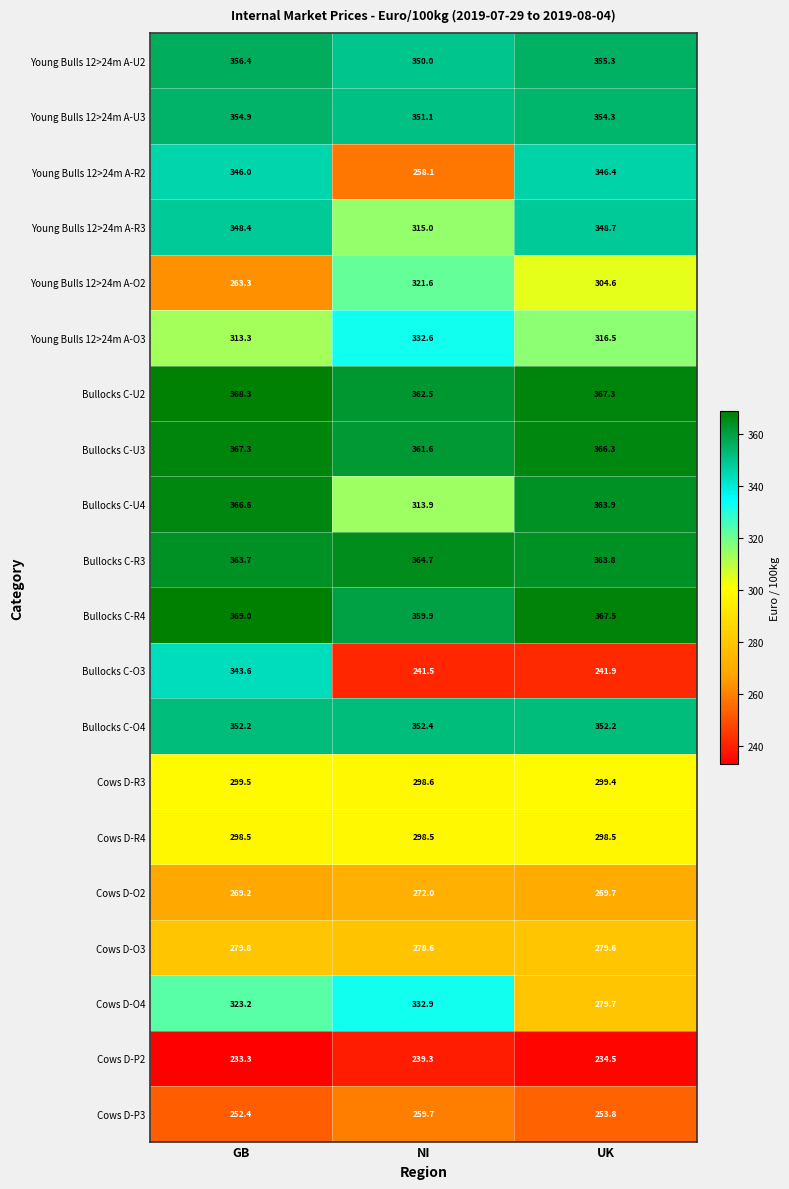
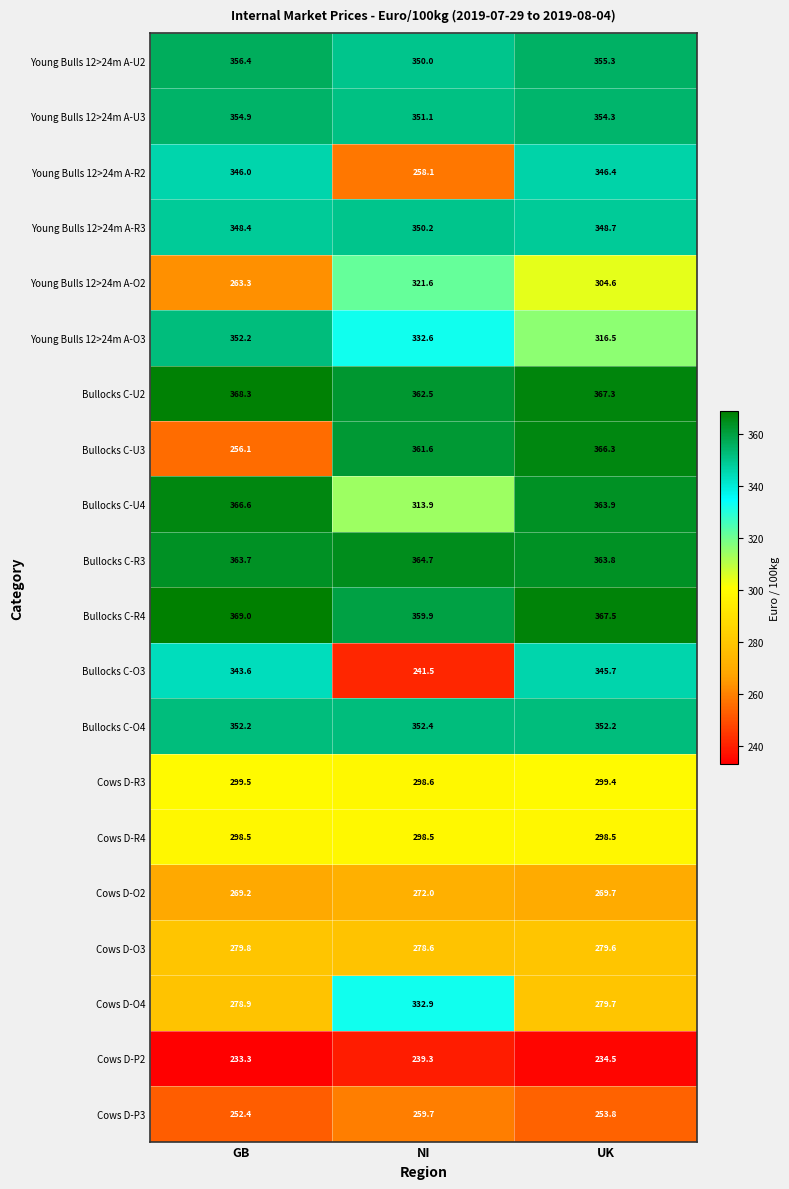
Young Bulls 12>24m A-R3, NI: 315.0 -> 350.2
Young Bulls 12>24m A-O3, GB: 313.3 -> 352.2
Bullocks C-U3, GB: 367.3 -> 256.1
Bullocks C-O3, UK: 241.9 -> 345.7
Cows D-O4, GB: 323.2 -> 278.9
